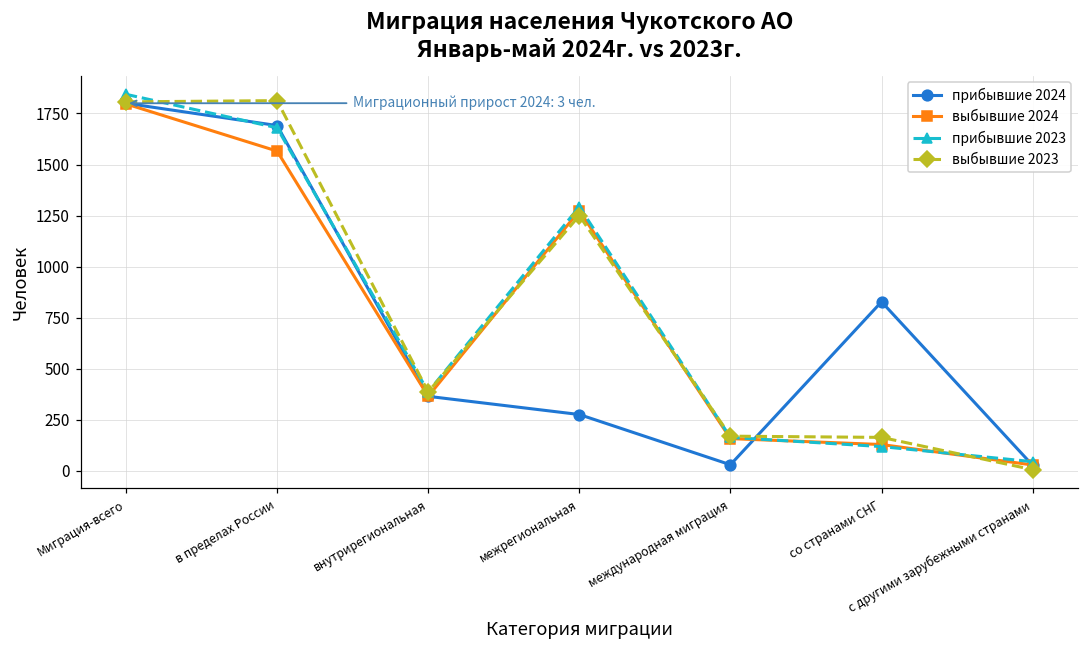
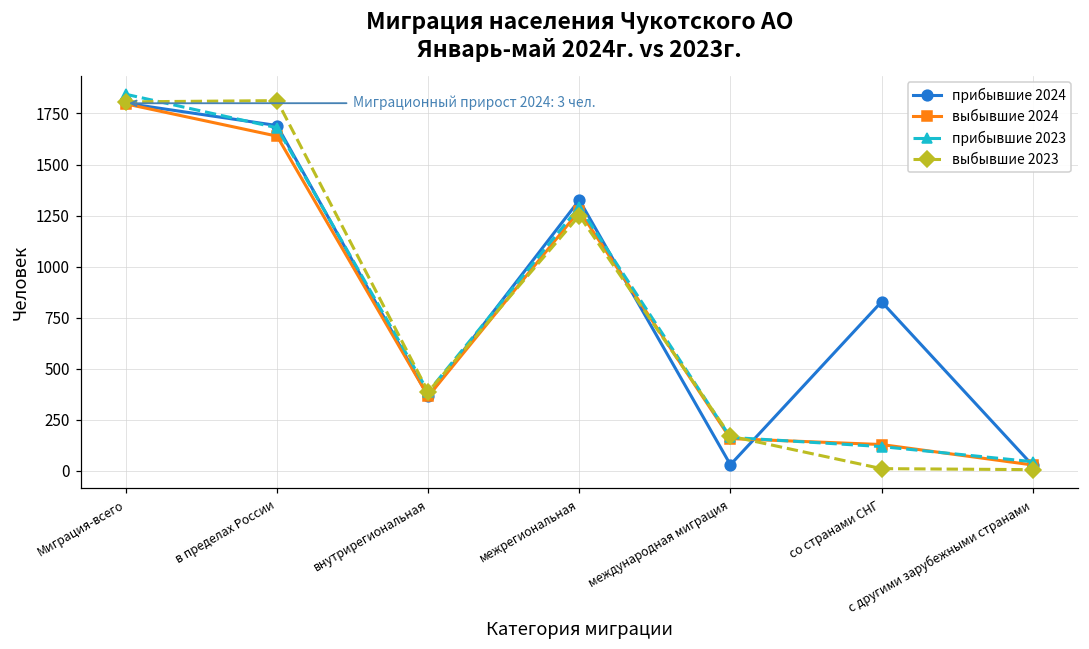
выбывшие 2024, в пределах России: 1570 -> 1640
прибывшие 2024, межрегиональная: 280 -> 1330
выбывшие 2023, со странами СНГ: 160 -> 10
